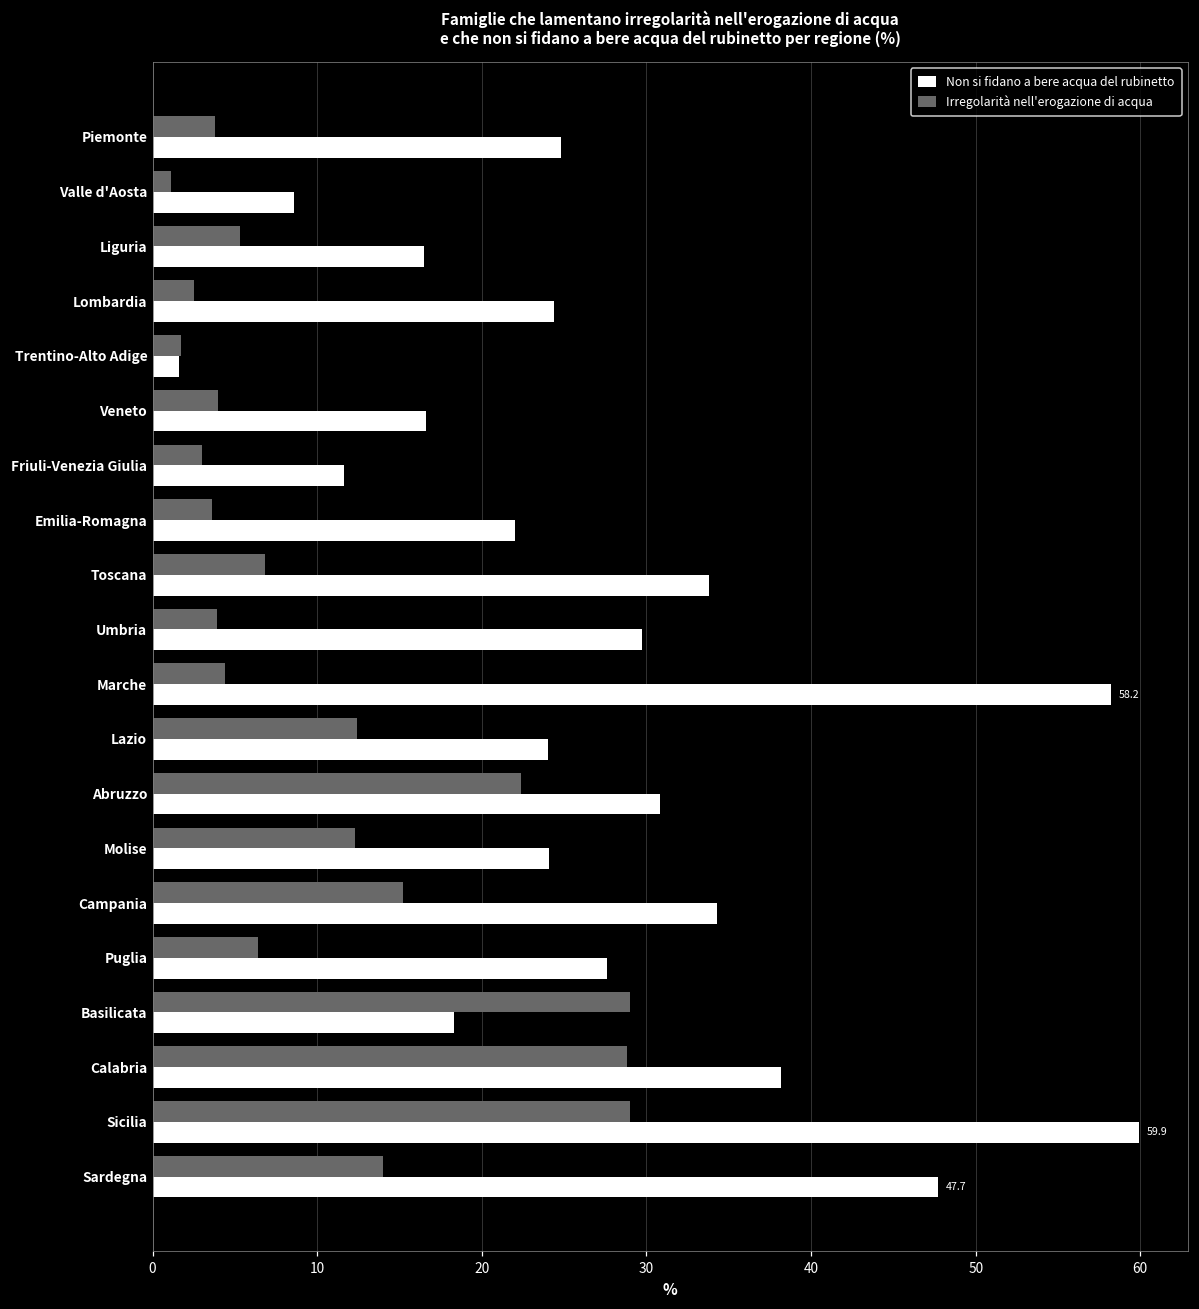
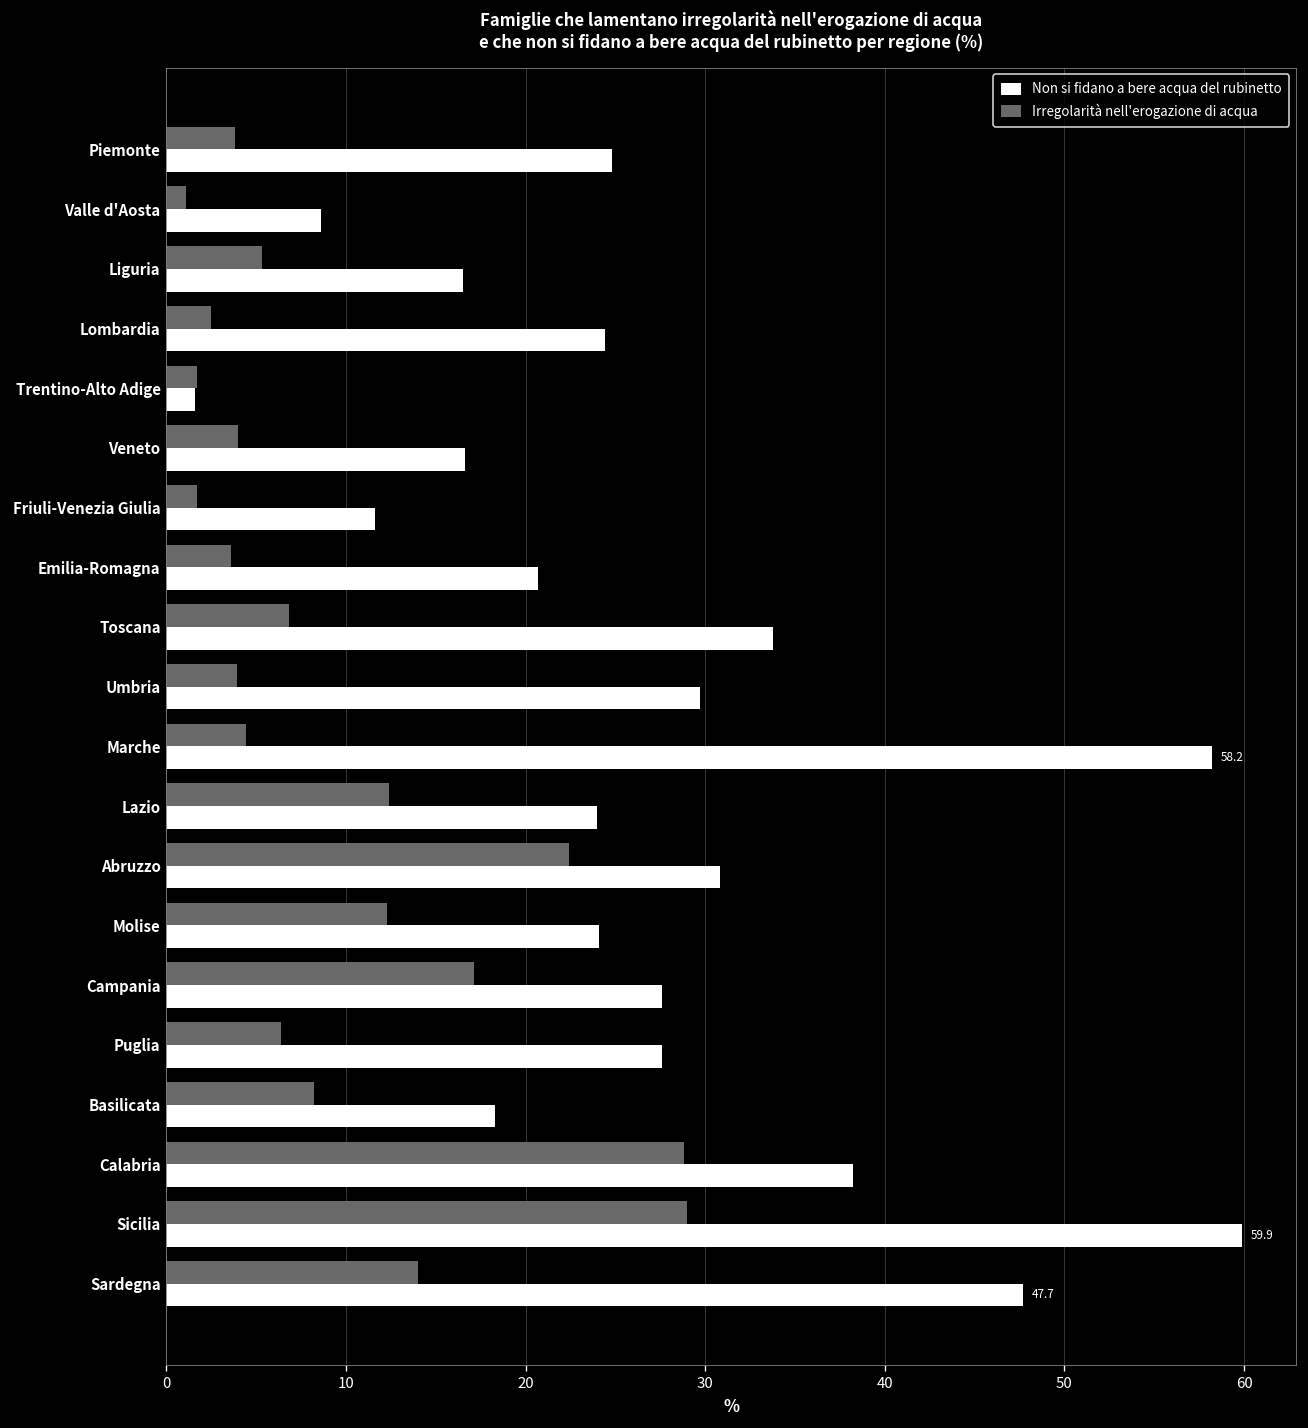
Irregolarità nell'erogazione di acqua, Friuli-Venezia Giulia: 3.0 -> 1.7
Non si fidano a bere acqua del rubinetto, Emilia-Romagna: 22.0 -> 20.7
Irregolarità nell'erogazione di acqua, Campania: 15.2 -> 17.1
Non si fidano a bere acqua del rubinetto, Campania: 34.3 -> 27.6
Irregolarità nell'erogazione di acqua, Basilicata: 29.0 -> 8.2
